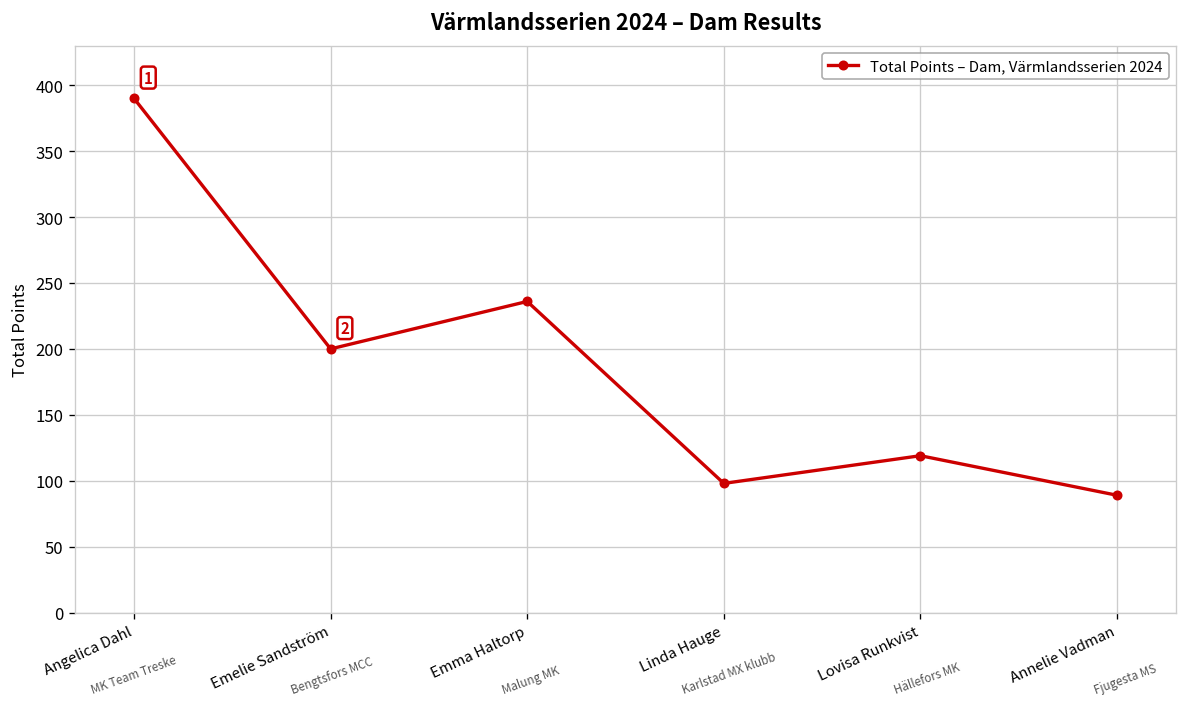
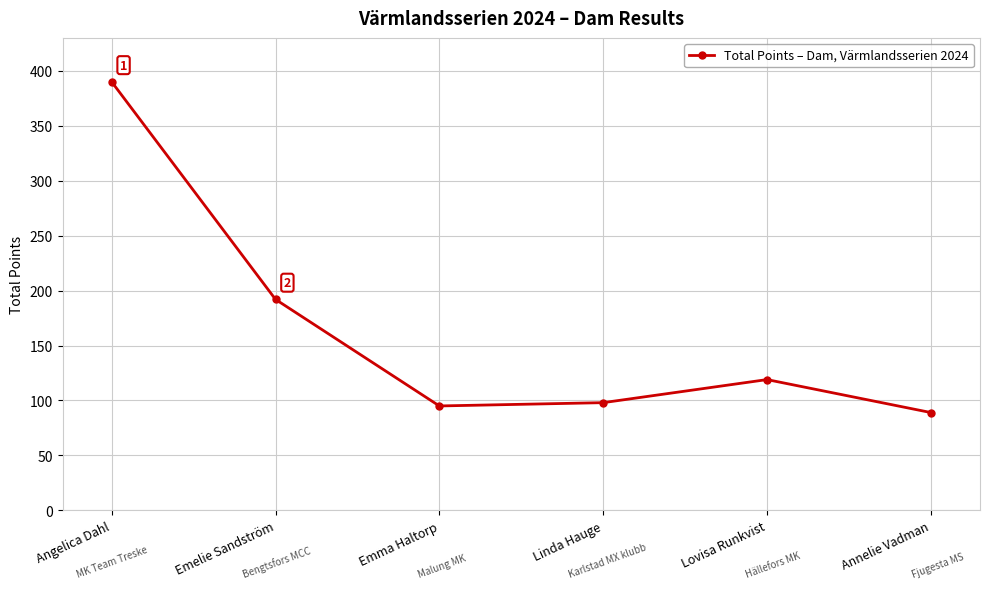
Emelie Sandström: 200 -> 192
Emma Haltorp: 236 -> 95
